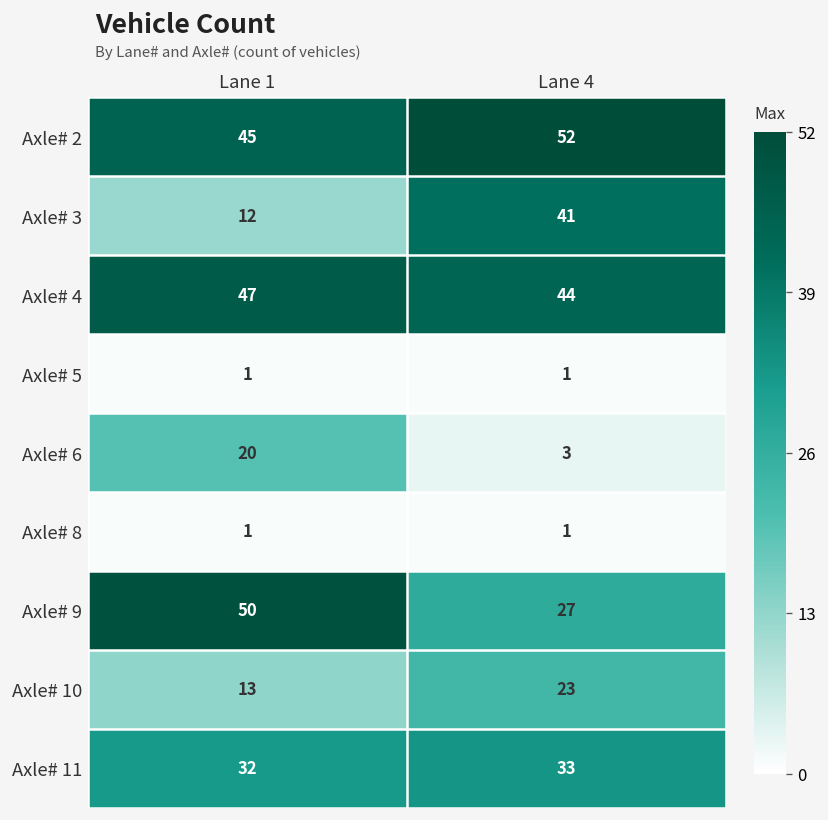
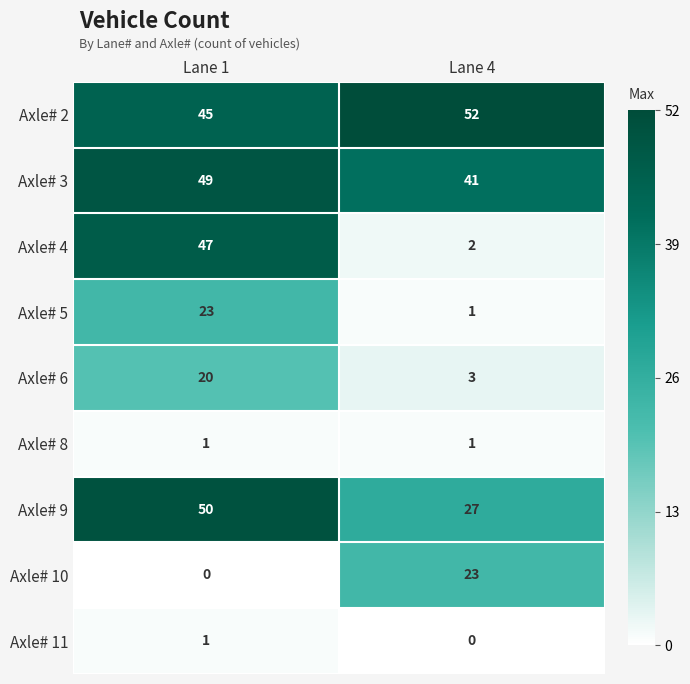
Axle# 3, Lane 1: 12 -> 49
Axle# 4, Lane 4: 44 -> 2
Axle# 5, Lane 1: 1 -> 23
Axle# 10, Lane 1: 13 -> 0
Axle# 11, Lane 1: 32 -> 1
Axle# 11, Lane 4: 33 -> 0
